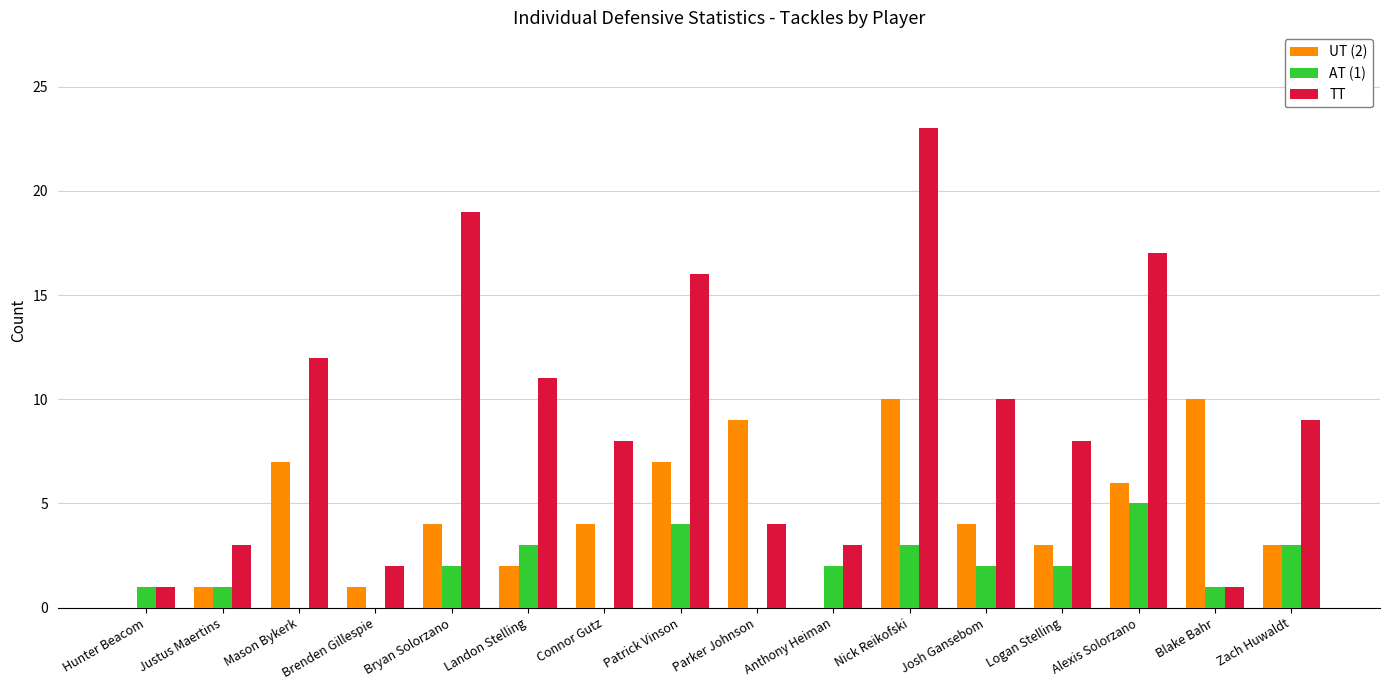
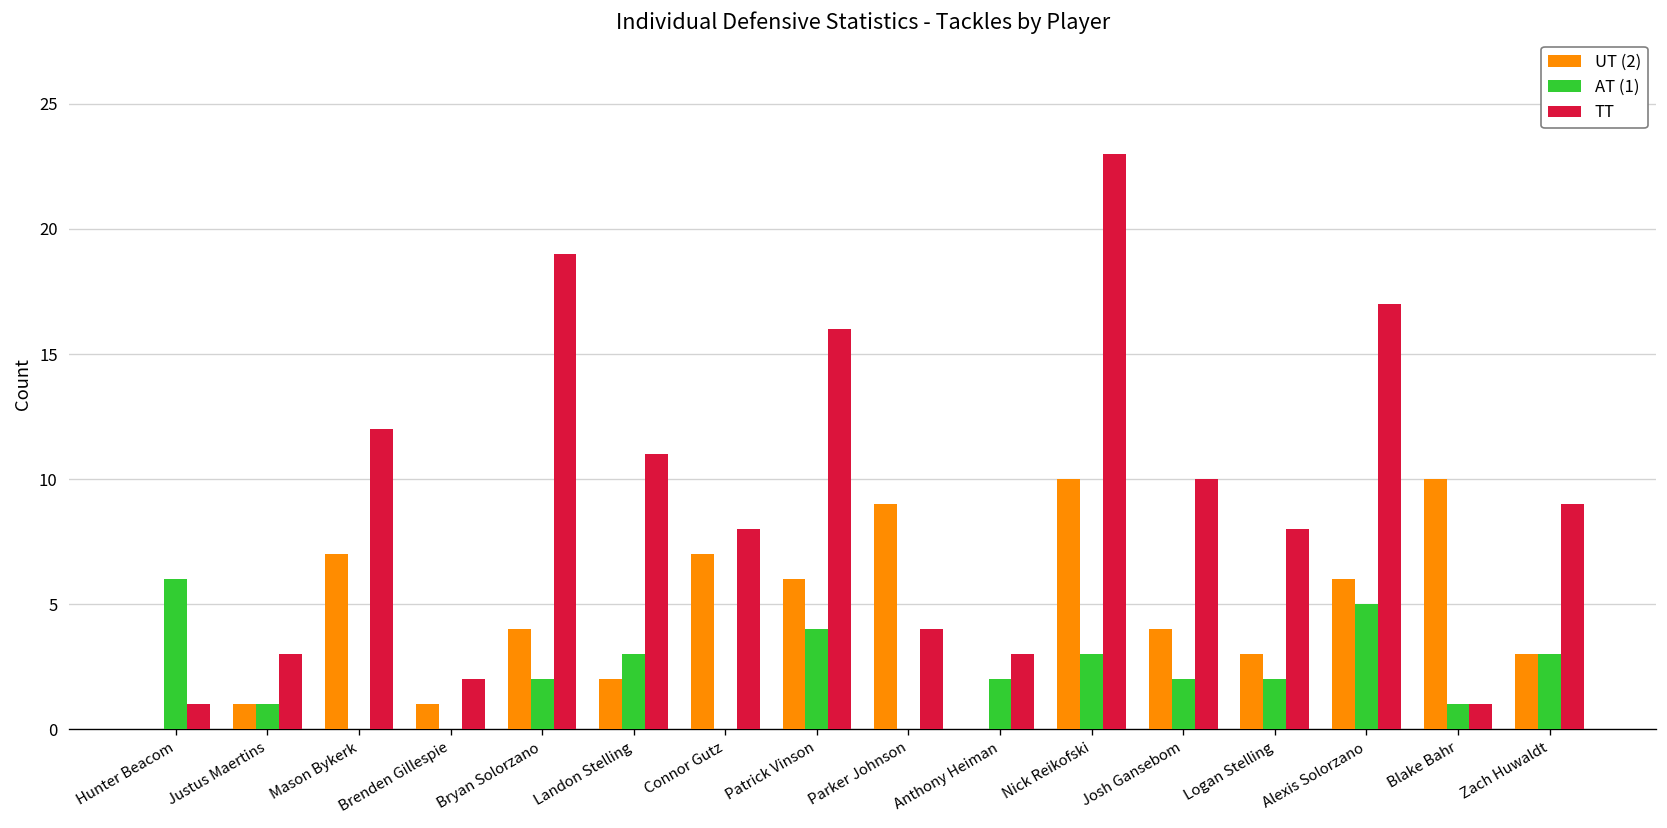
AT (1), Hunter Beacom: 1 -> 6
UT (2), Connor Gutz: 4 -> 7
UT (2), Patrick Vinson: 7 -> 6
